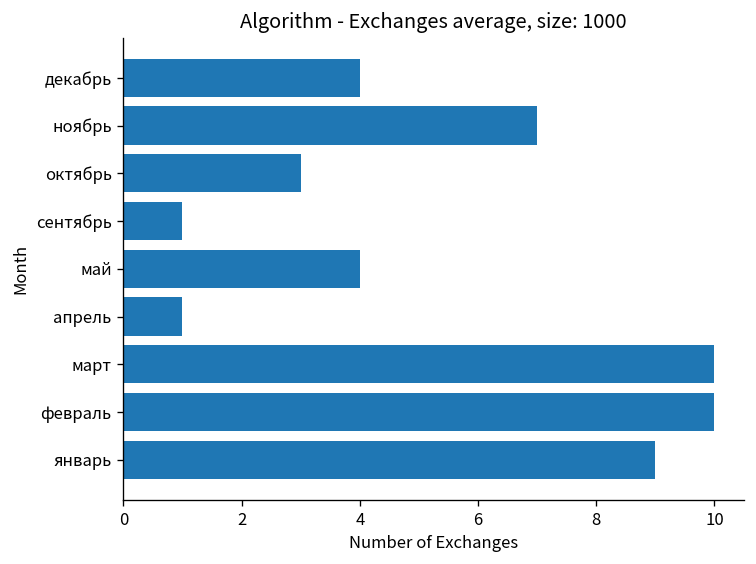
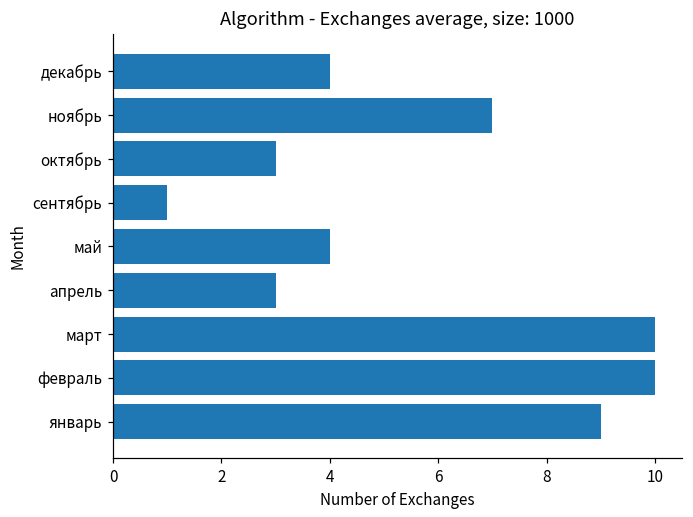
апрель: 1 -> 3
